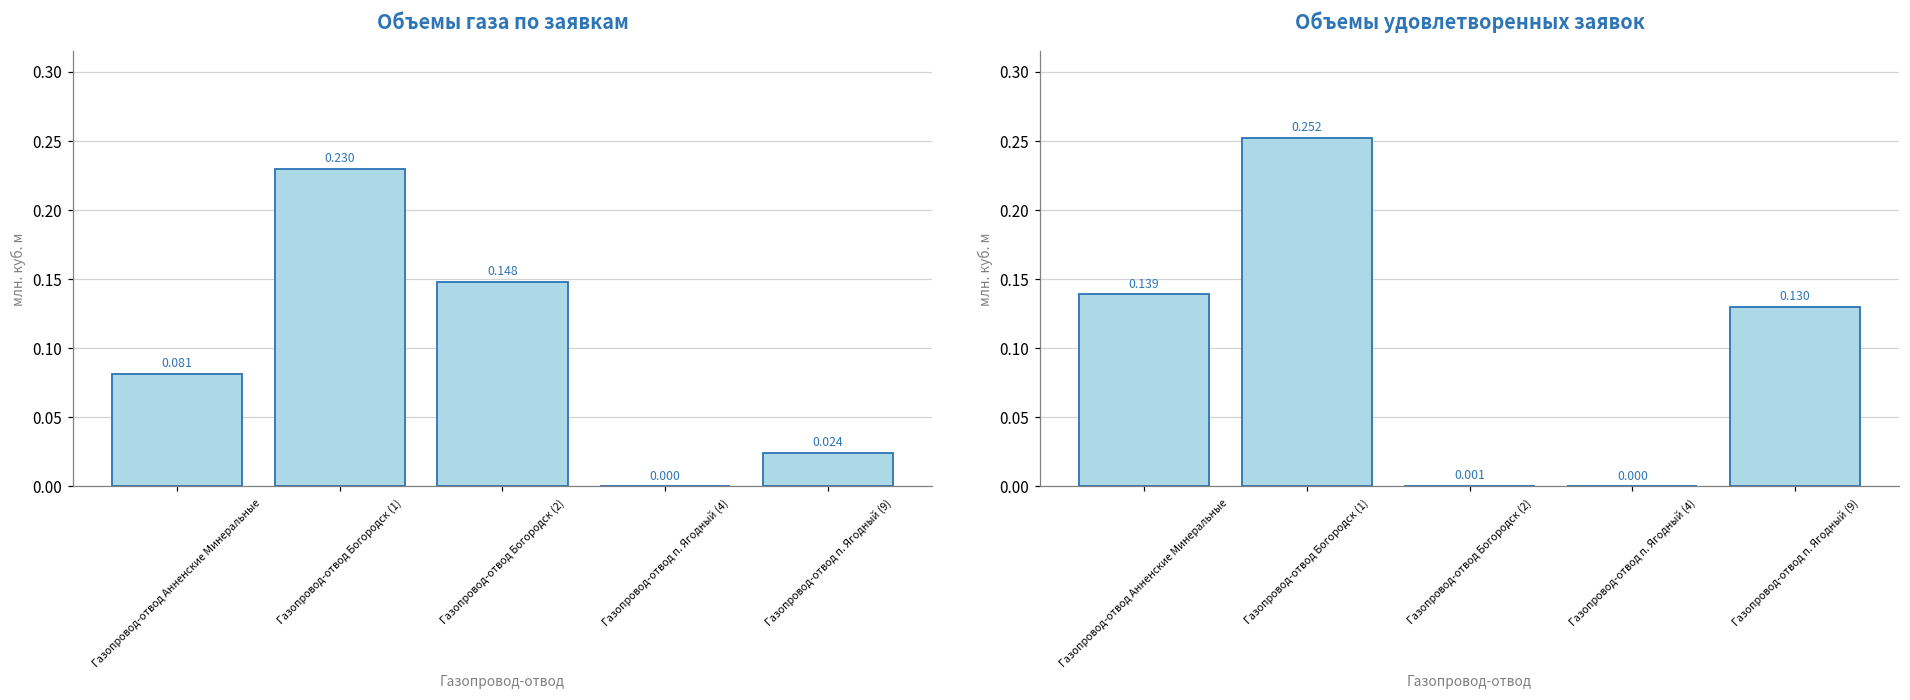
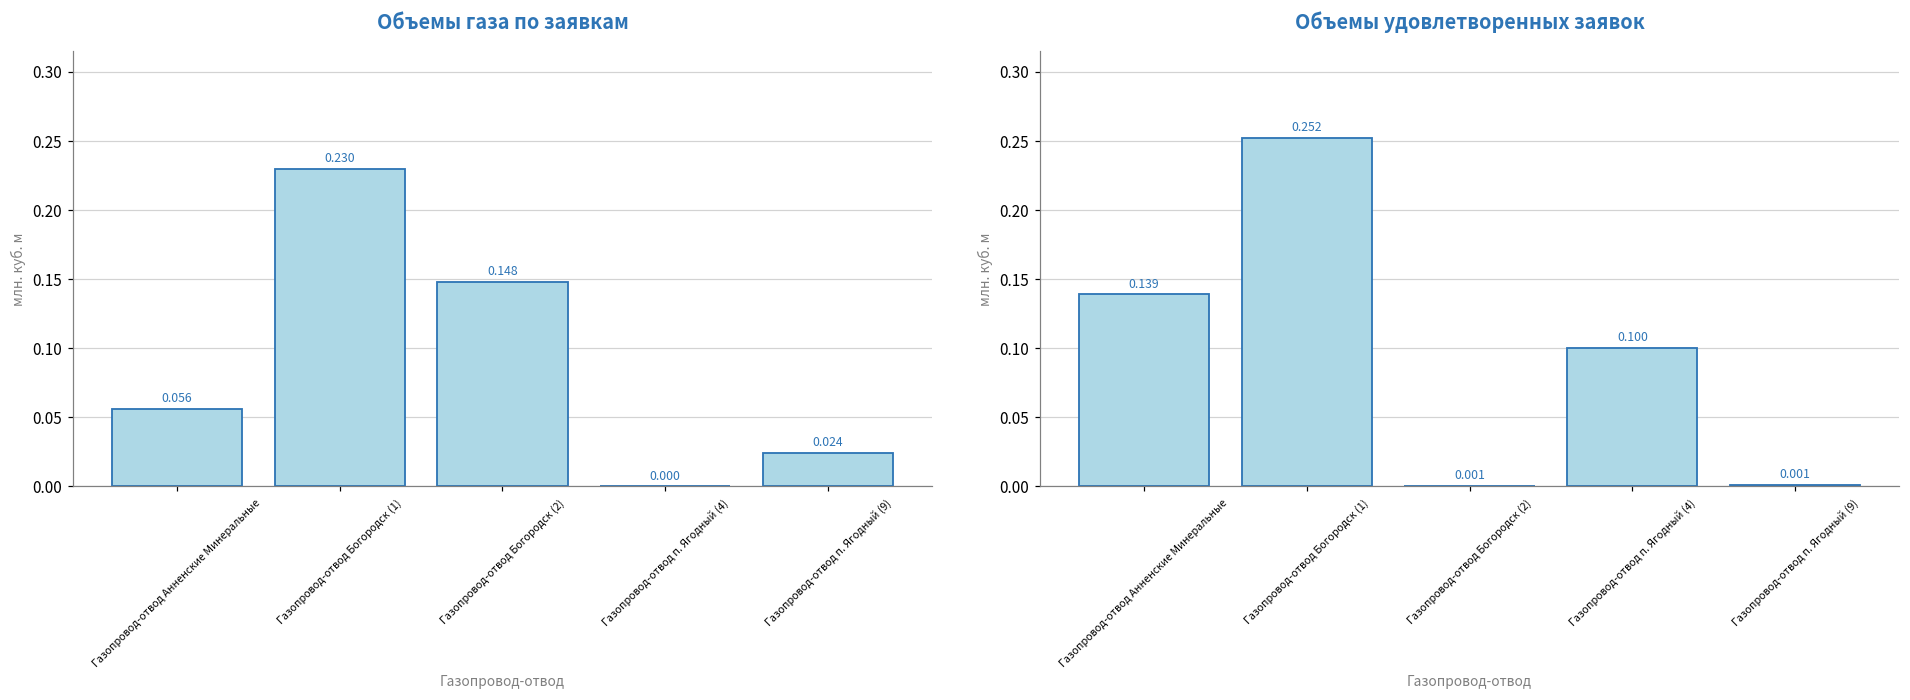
Объемы газа по заявкам, Газопровод-отвод Анненские Минеральные: 0.081 -> 0.056
Объемы удовлетворенных заявок, Газопровод-отвод п. Ягодный (4): 0.000 -> 0.100
Объемы удовлетворенных заявок, Газопровод-отвод п. Ягодный (9): 0.130 -> 0.001
